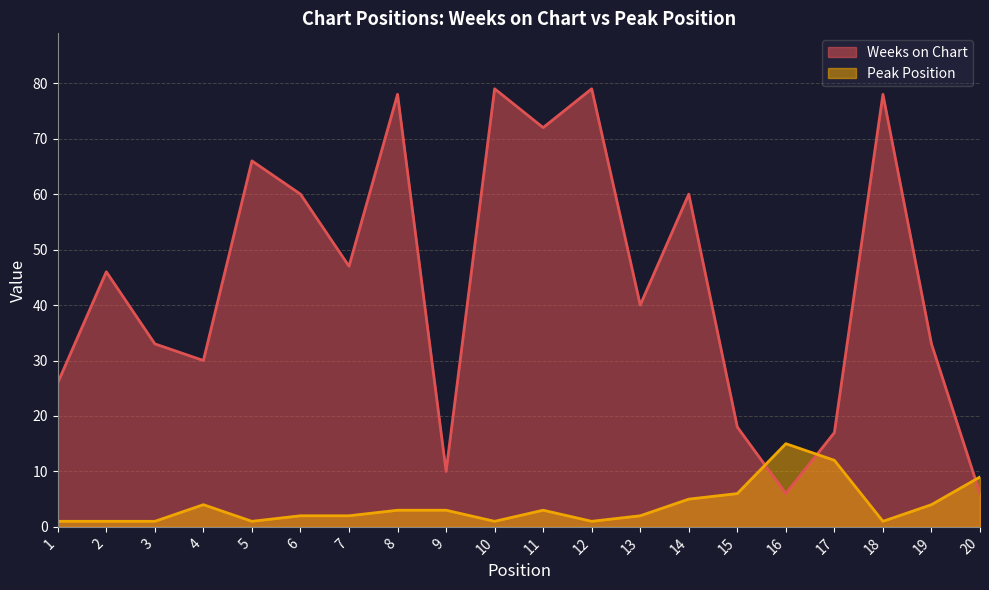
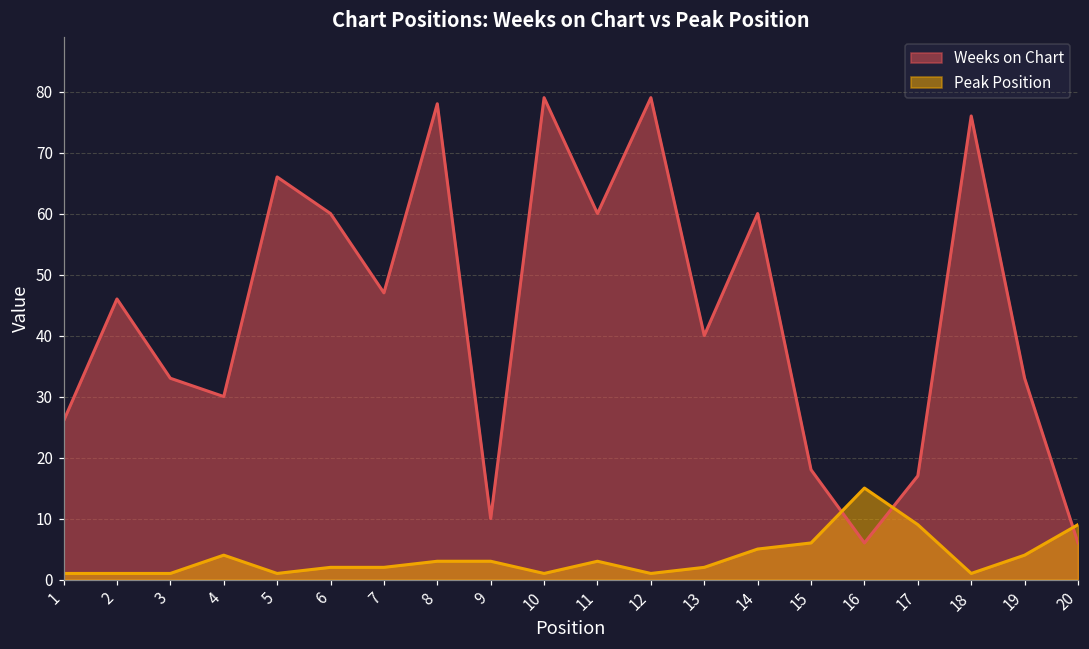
Weeks on Chart, 11: 72 -> 60
Peak Position, 17: 12 -> 9
Weeks on Chart, 18: 78 -> 76
